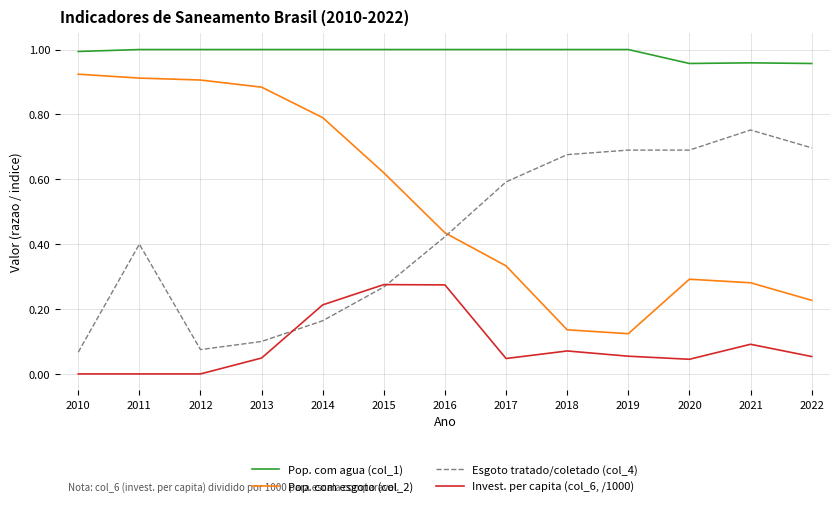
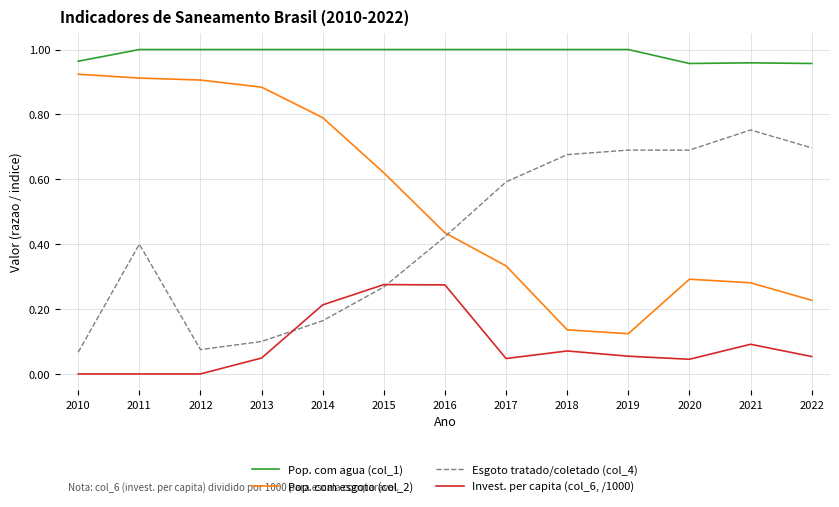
Pop. com agua (col_1), 2010: 0.99 -> 0.96
